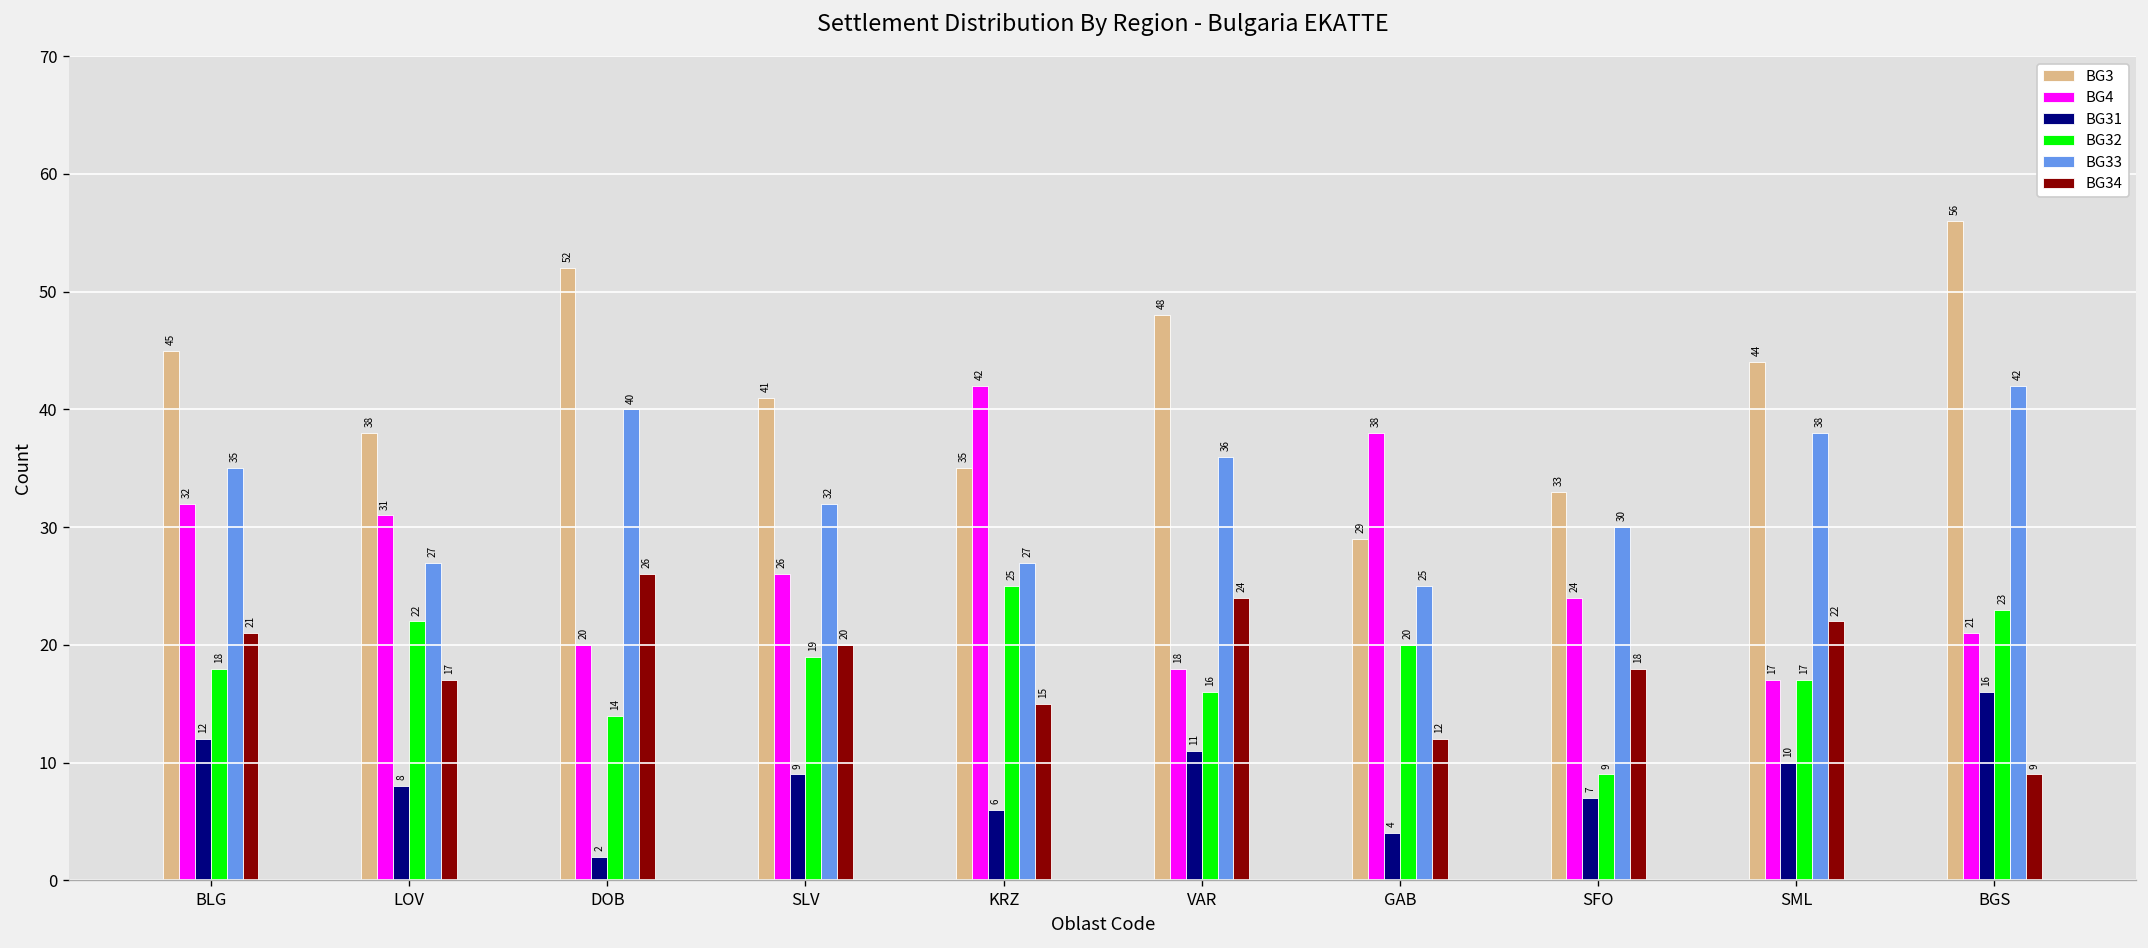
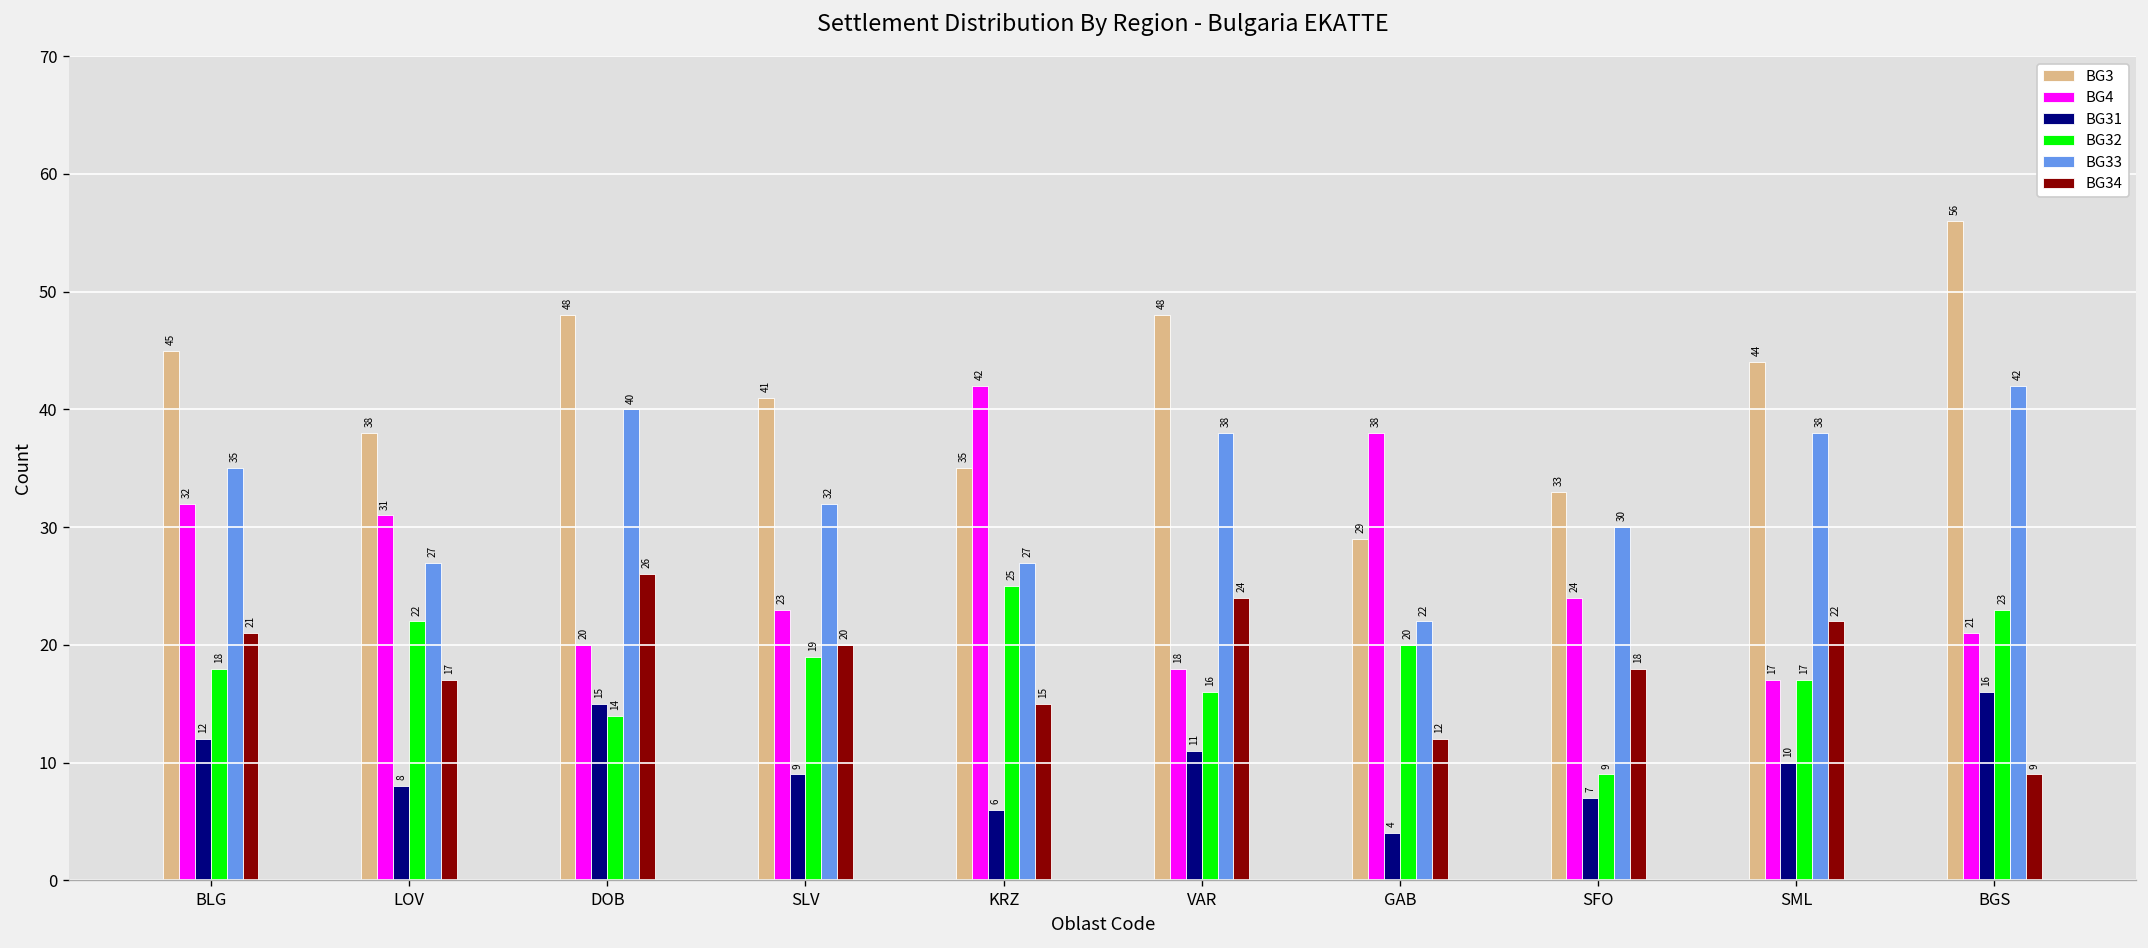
BG3, DOB: 52 -> 48
BG31, DOB: 2 -> 15
BG4, SLV: 26 -> 23
BG33, VAR: 36 -> 38
BG33, GAB: 25 -> 22
